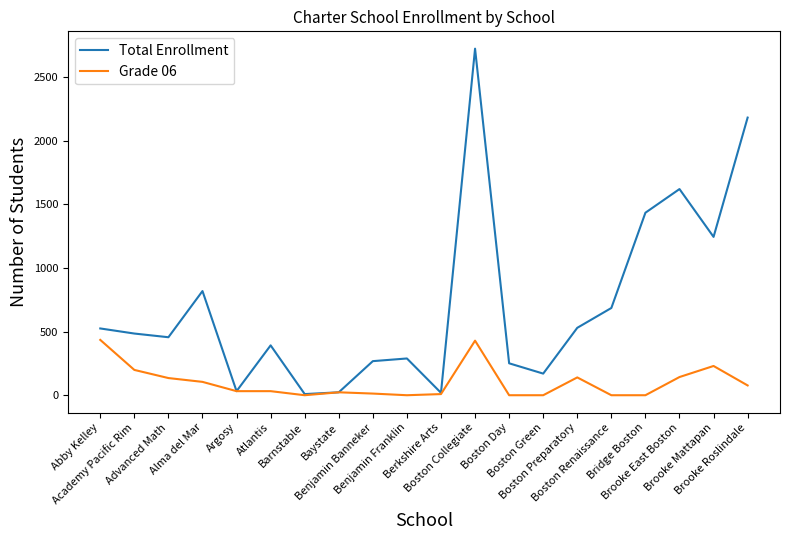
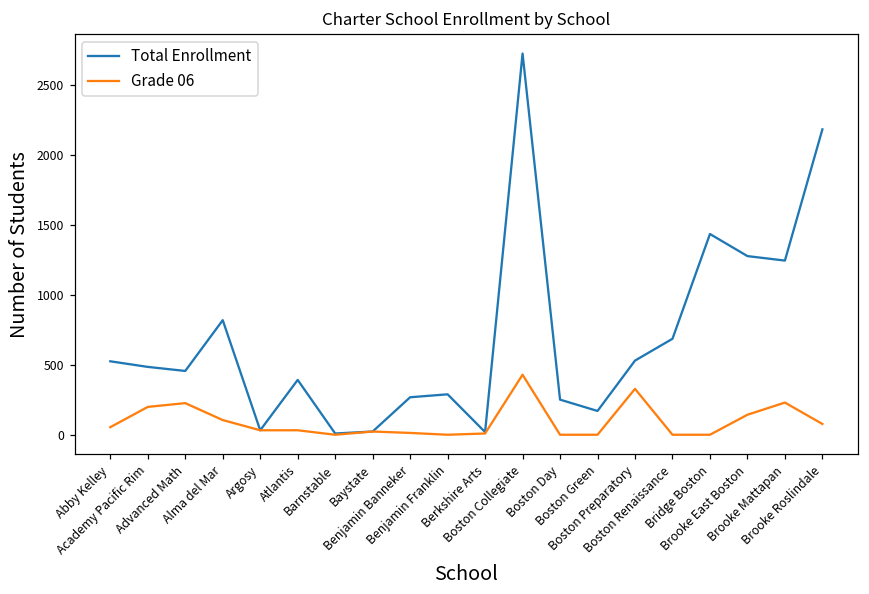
Grade 06, Abby Kelley: 440 -> 50
Grade 06, Advanced Math: 140 -> 230
Grade 06, Boston Preparatory: 140 -> 330
Total Enrollment, Brooke East Boston: 1620 -> 1280
